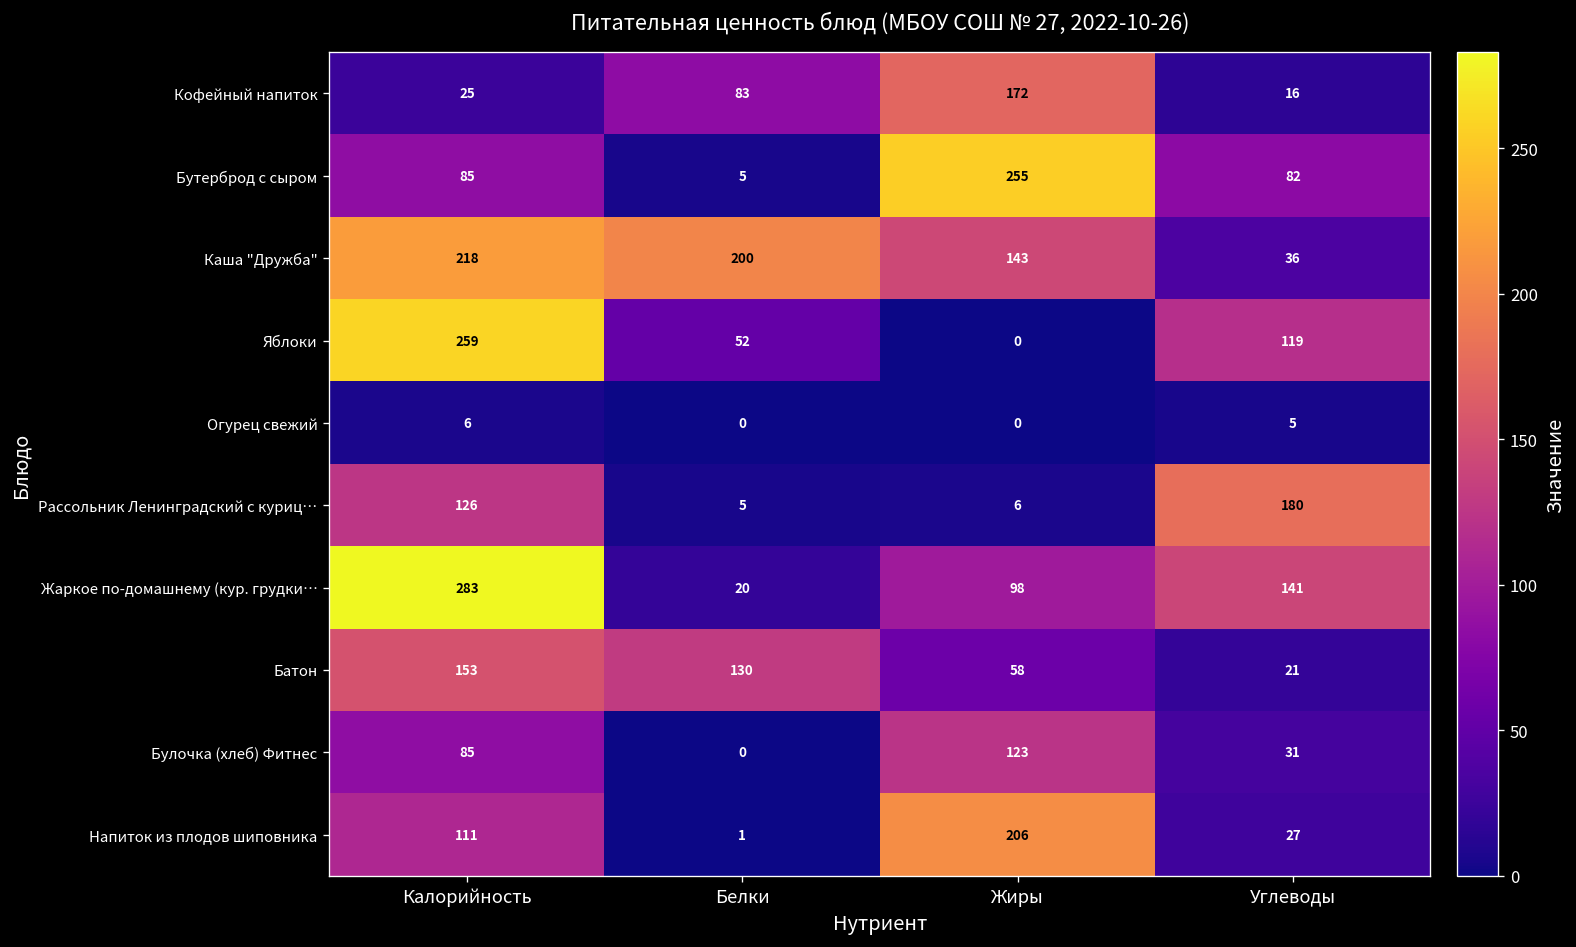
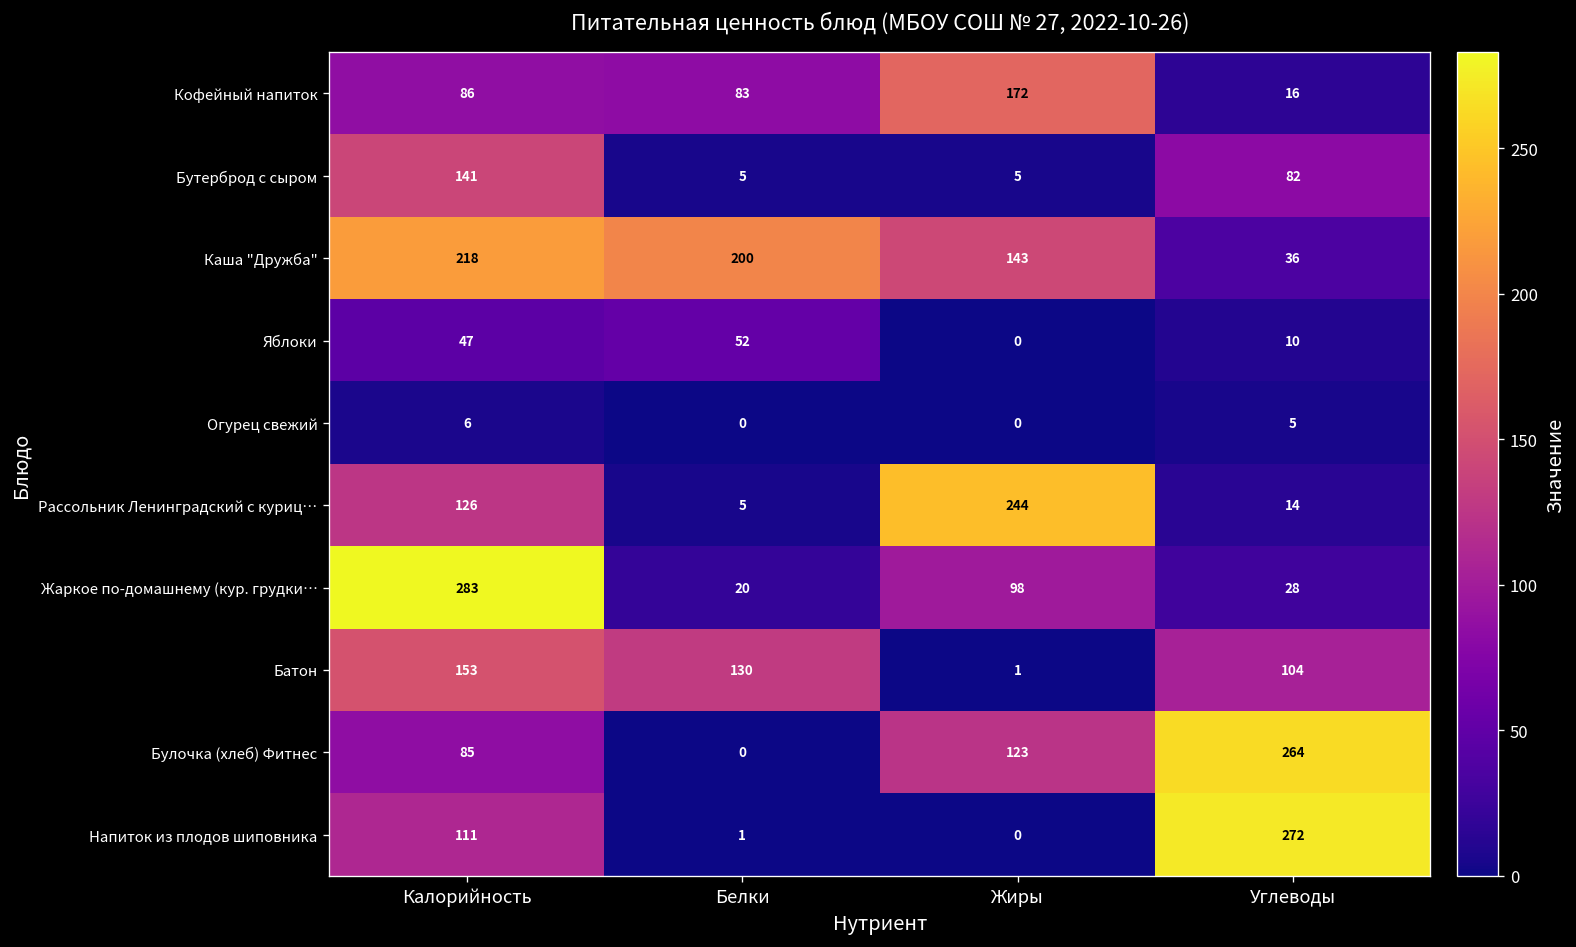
Кофейный напиток, Калорийность: 25 -> 86
Бутерброд с сыром, Калорийность: 85 -> 141
Бутерброд с сыром, Жиры: 255 -> 5
Яблоки, Калорийность: 259 -> 47
Яблоки, Углеводы: 119 -> 10
Рассольник Ленинградский с куриц…, Жиры: 6 -> 244
Рассольник Ленинградский с куриц…, Углеводы: 180 -> 14
Жаркое по-домашнему (кур. грудки…, Углеводы: 141 -> 28
Батон, Жиры: 58 -> 1
Батон, Углеводы: 21 -> 104
Булочка (хлеб) Фитнес, Углеводы: 31 -> 264
Напиток из плодов шиповника, Жиры: 206 -> 0
Напиток из плодов шиповника, Углеводы: 27 -> 272
